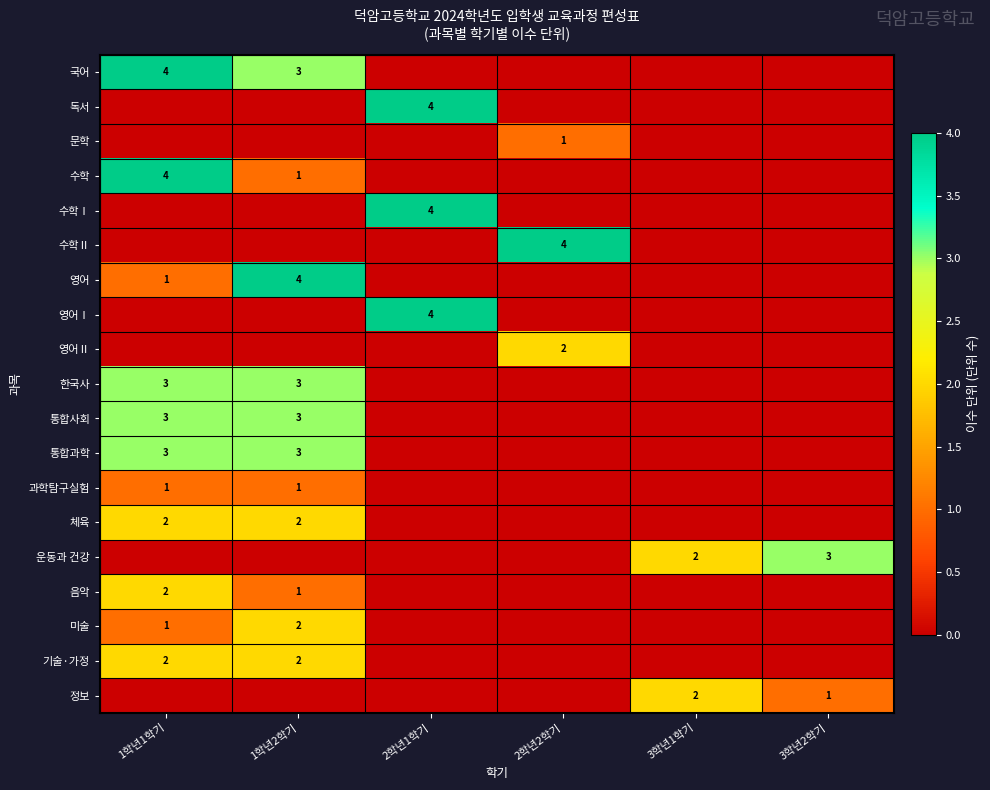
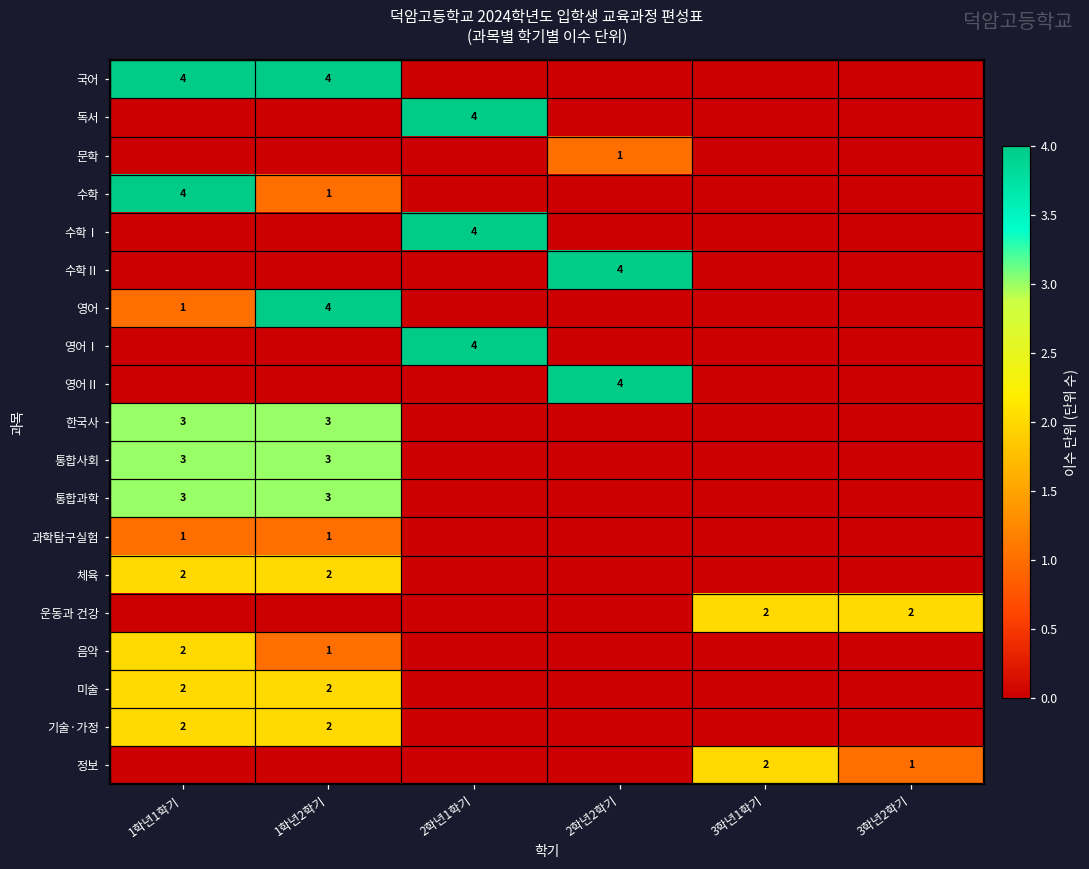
국어, 1학년2학기: 3 -> 4
영어Ⅱ, 2학년2학기: 2 -> 4
운동과 건강, 3학년2학기: 3 -> 2
미술, 1학년1학기: 1 -> 2
